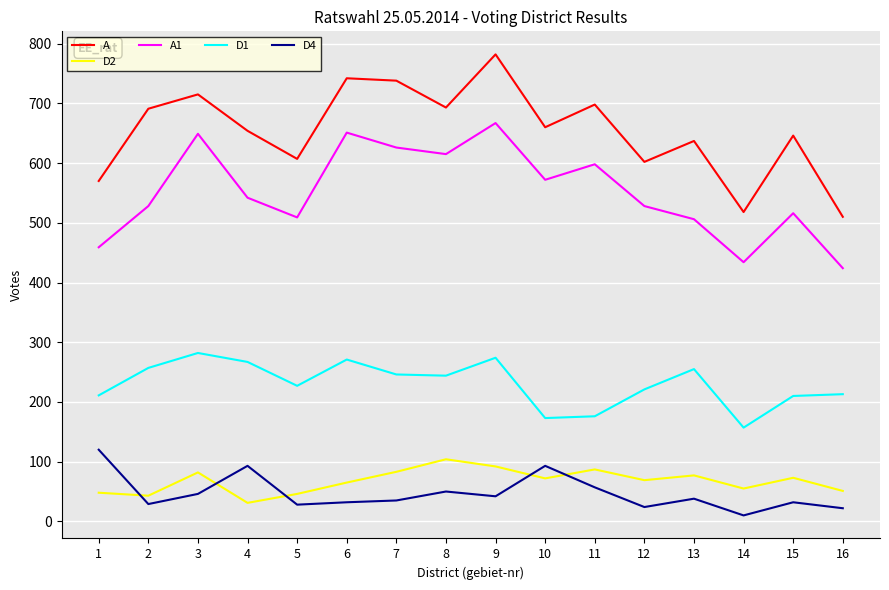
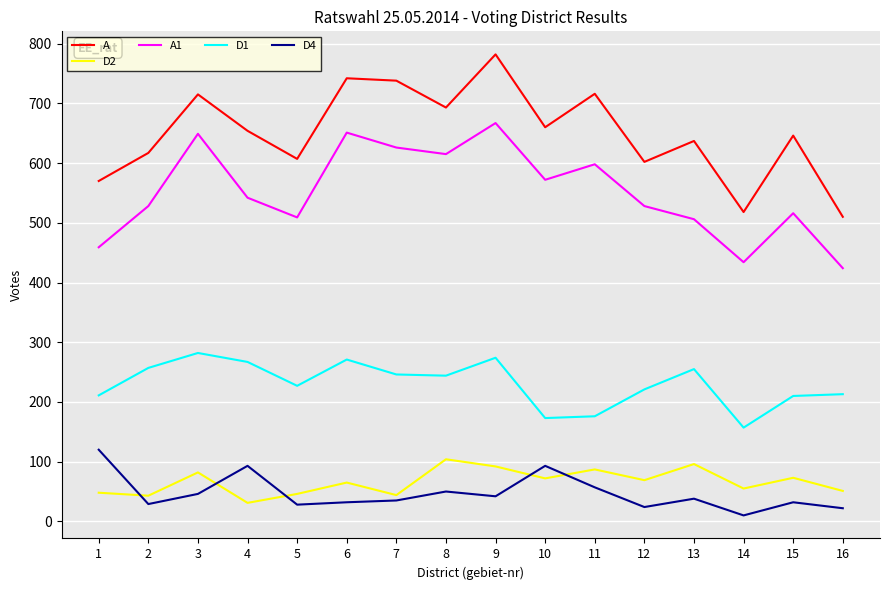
A, 2: 690 -> 620
D2, 7: 80 -> 40
A, 11: 700 -> 720
D2, 13: 80 -> 100
